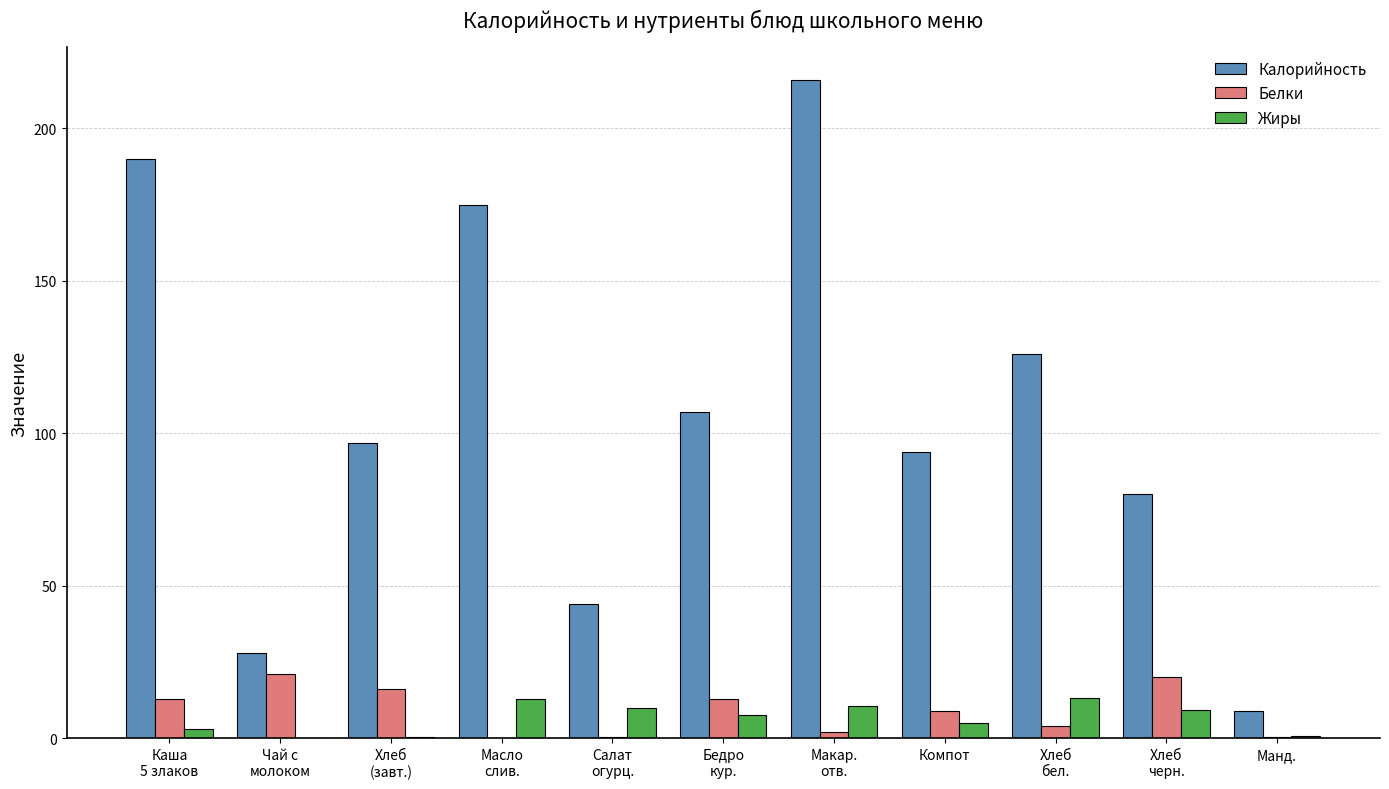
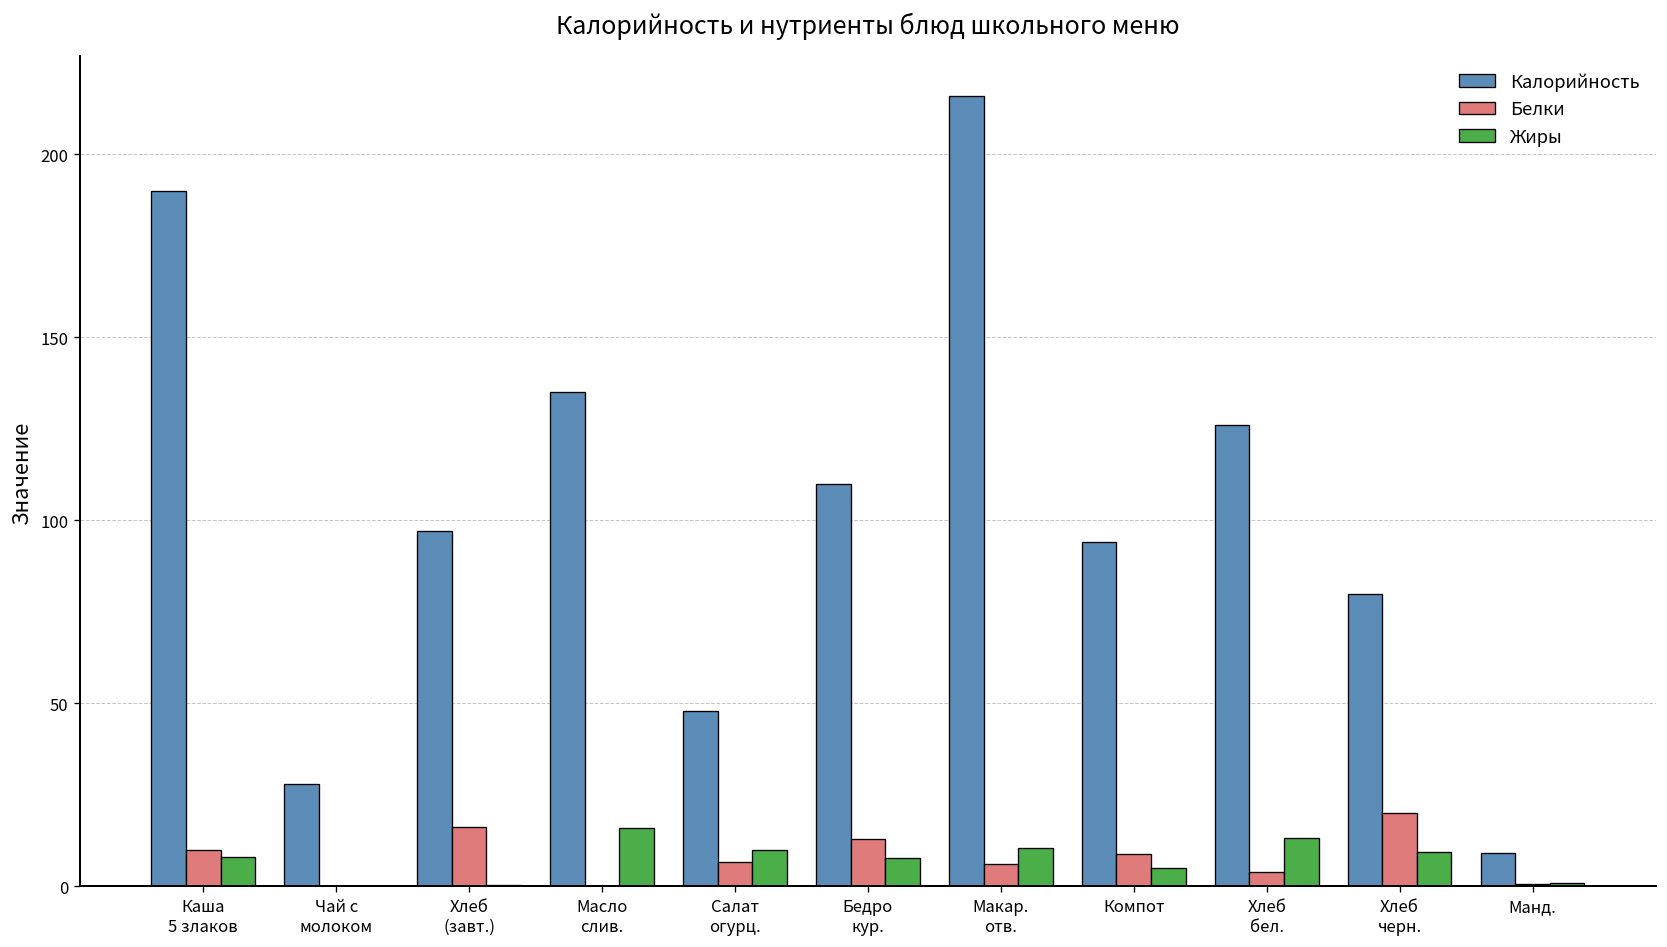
Белки, Каша 5 злаков: 13 -> 10
Жиры, Каша 5 злаков: 3 -> 8
Белки, Чай с молоком: 21 -> 0
Калорийность, Масло слив.: 175 -> 135
Жиры, Масло слив.: 13 -> 16
Калорийность, Салат огурц.: 44 -> 48
Белки, Салат огурц.: 1 -> 7
Калорийность, Бедро кур.: 107 -> 110
Белки, Макар. отв.: 2 -> 6
